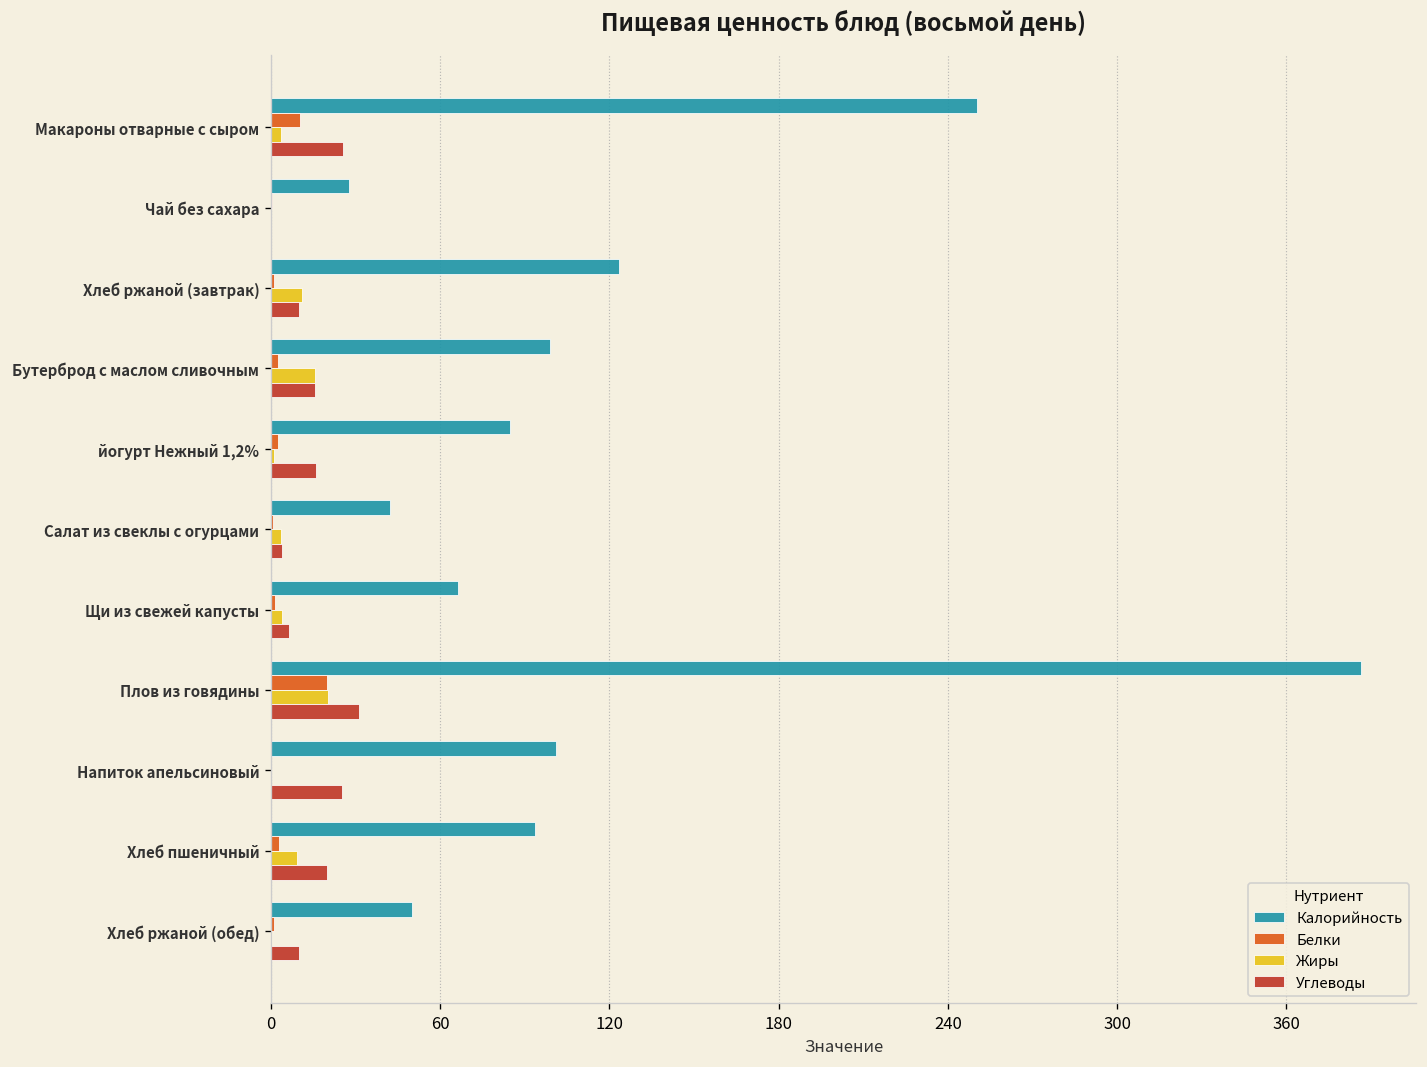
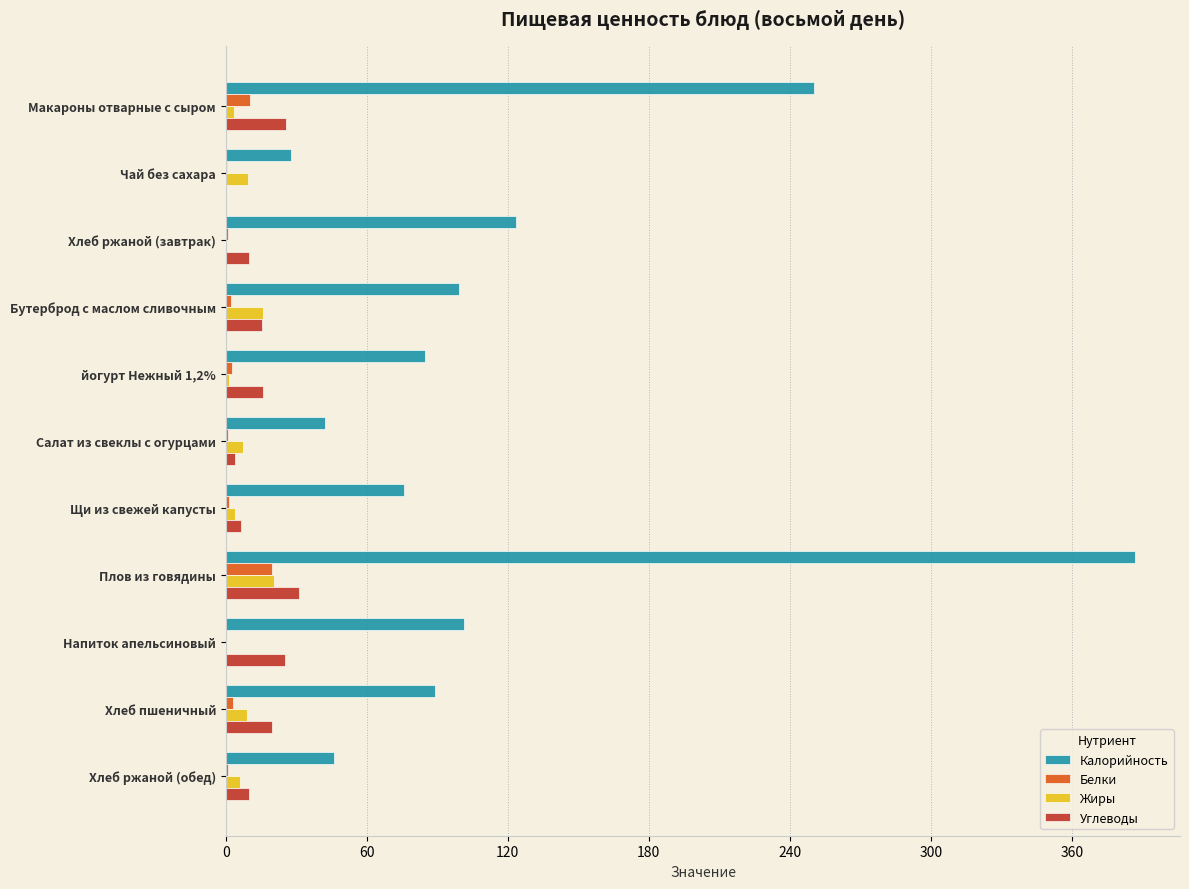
Жиры, Чай без сахара: 0 -> 10
Жиры, Хлеб ржаной (завтрак): 11 -> 0
Жиры, Салат из свеклы с огурцами: 4 -> 7
Калорийность, Щи из свежей капусты: 66 -> 76
Калорийность, Хлеб пшеничный: 94 -> 89
Калорийность, Хлеб ржаной (обед): 50 -> 46
Жиры, Хлеб ржаной (обед): 0 -> 6
